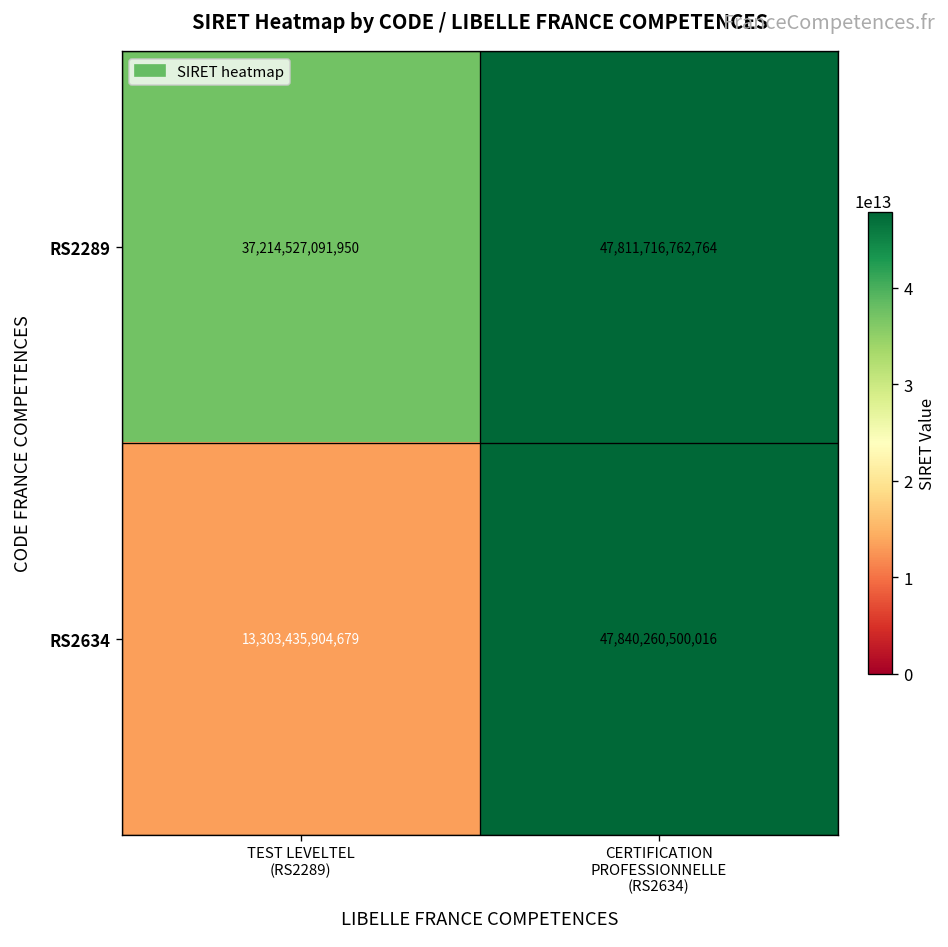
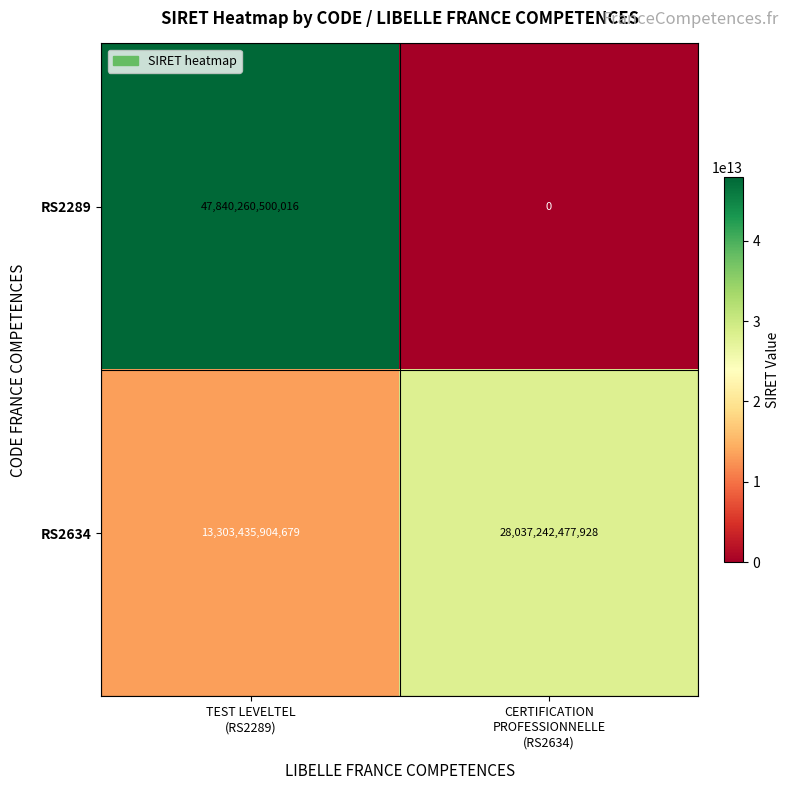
RS2289, TEST LEVELTEL (RS2289): 37,214,527,091,950 -> 47,840,260,500,016
RS2289, CERTIFICATION PROFESSIONNELLE (RS2634): 47,811,716,762,764 -> 0
RS2634, CERTIFICATION PROFESSIONNELLE (RS2634): 47,840,260,500,016 -> 28,037,242,477,928
